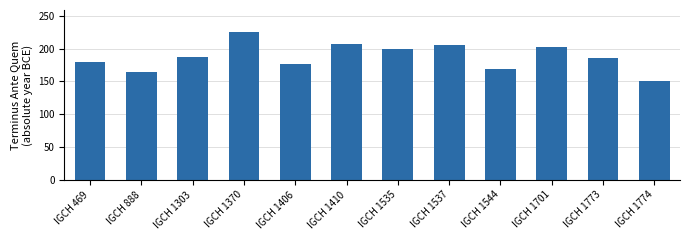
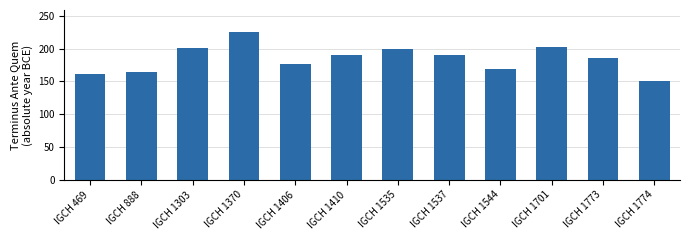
IGCH 469: 180 -> 160
IGCH 1303: 190 -> 200
IGCH 1410: 210 -> 190
IGCH 1537: 210 -> 190
